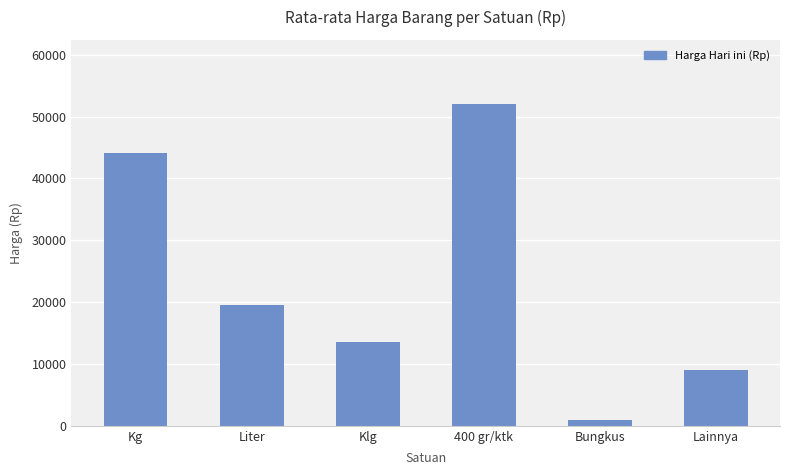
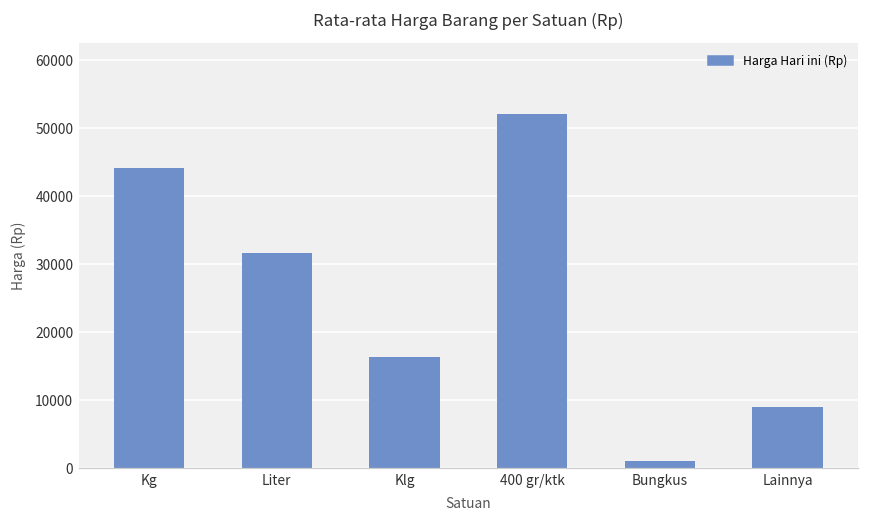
Liter: 20000 -> 32000
Klg: 14000 -> 16000
